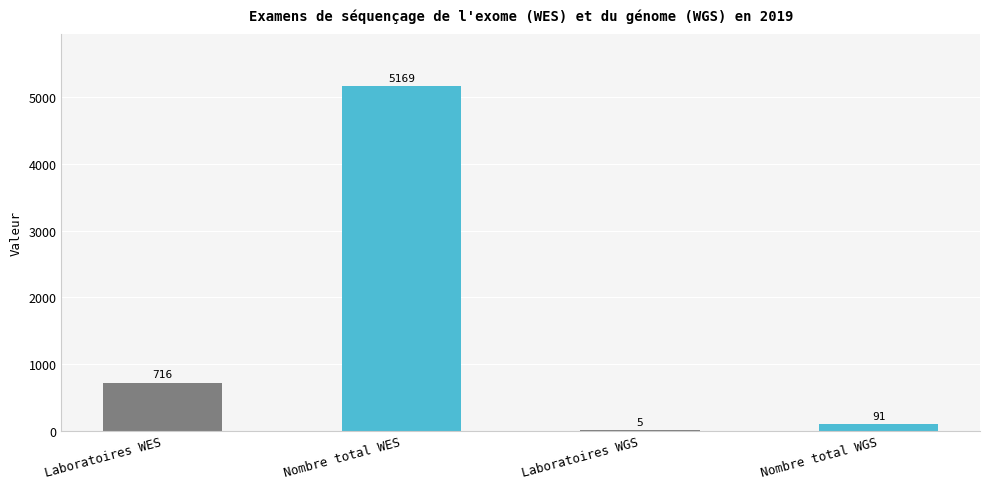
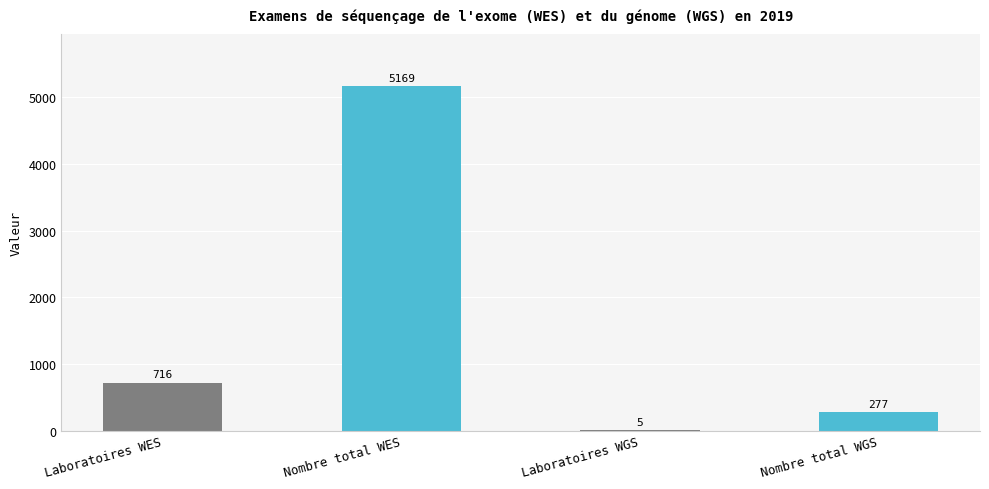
Nombre total WGS: 91 -> 277
